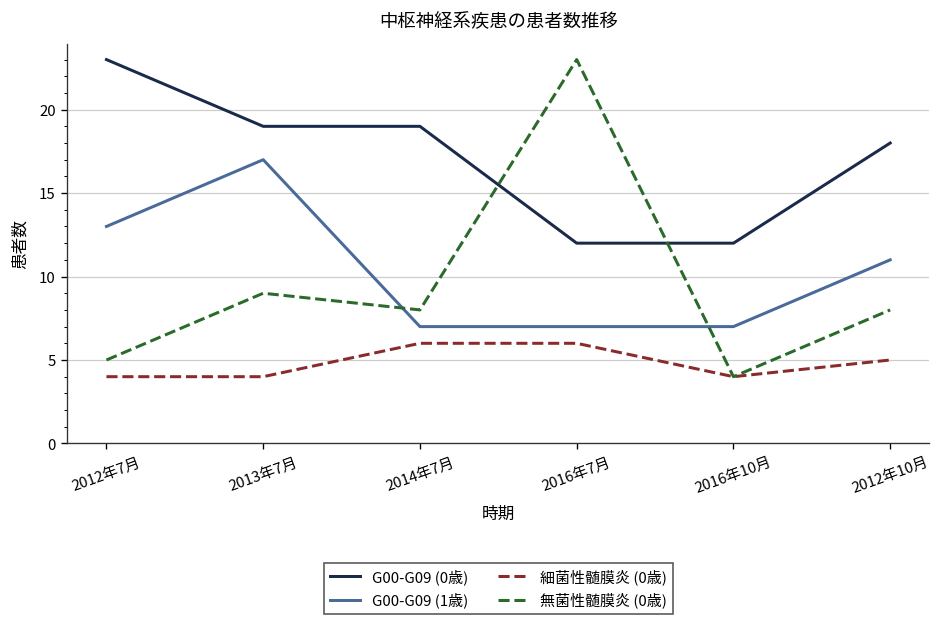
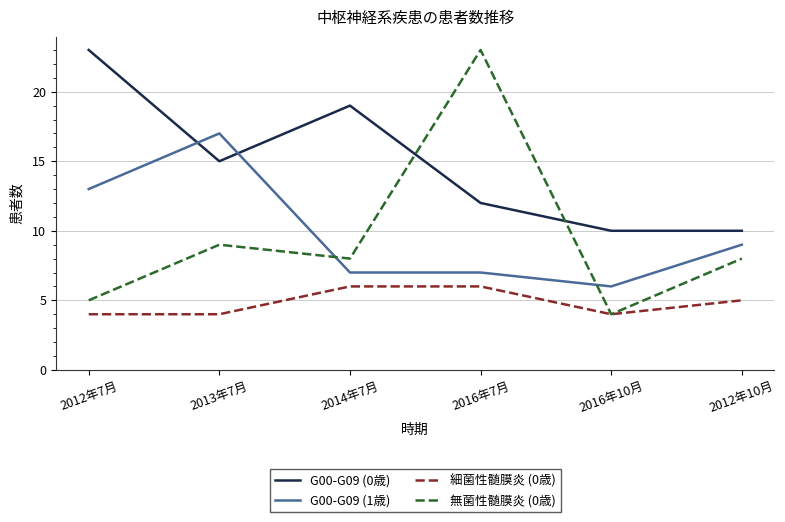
G00-G09 (0歳), 2013年7月: 19 -> 15
G00-G09 (0歳), 2016年10月: 12 -> 10
G00-G09 (1歳), 2016年10月: 7 -> 6
G00-G09 (0歳), 2012年10月: 18 -> 10
G00-G09 (1歳), 2012年10月: 11 -> 9
